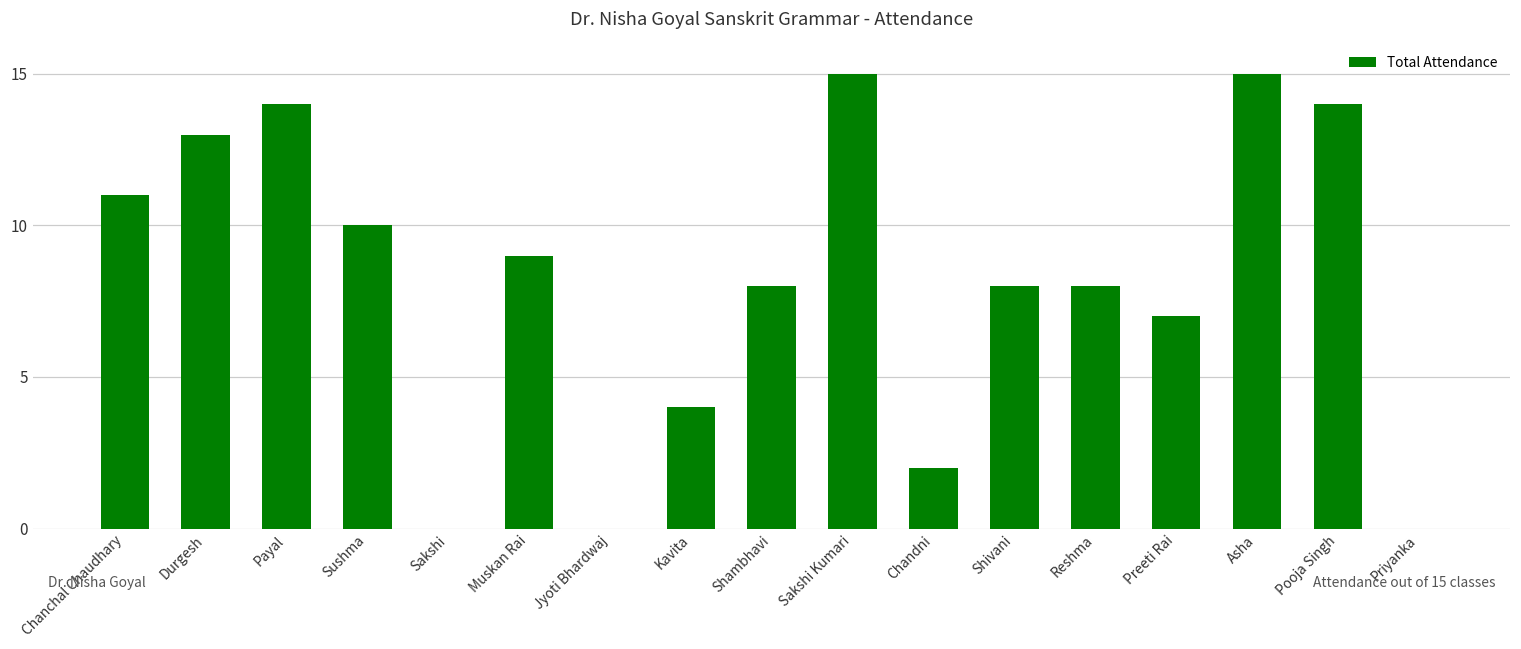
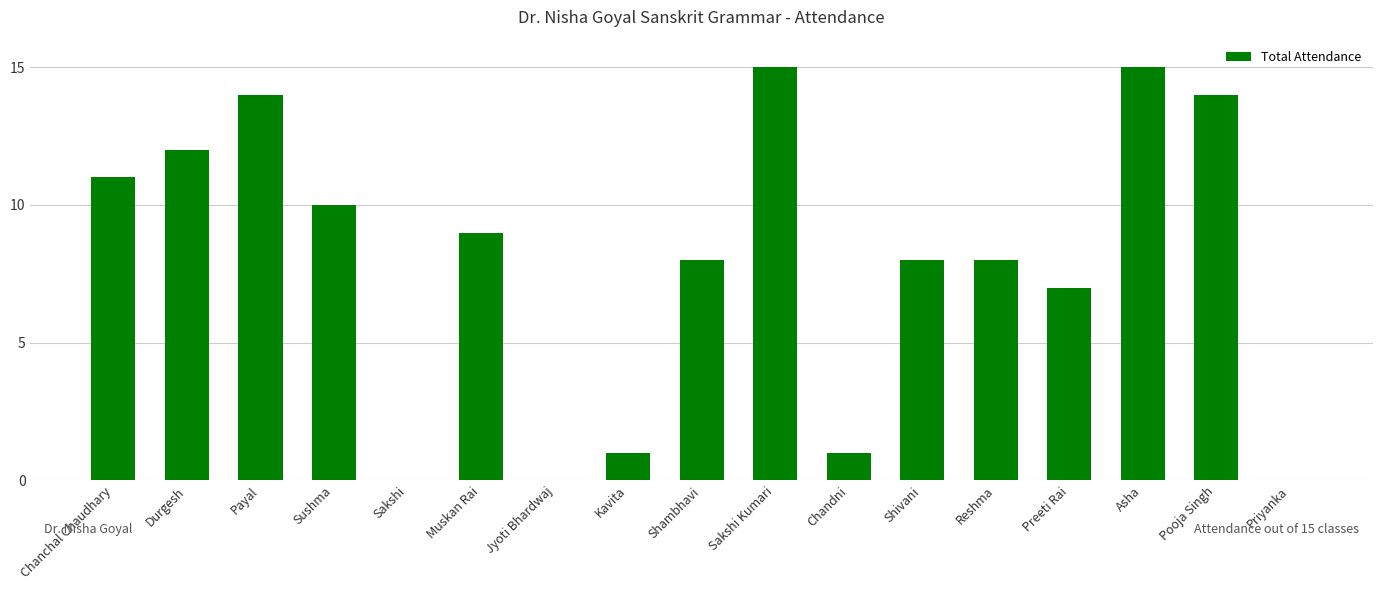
Durgesh: 13 -> 12
Kavita: 4 -> 1
Chandni: 2 -> 1
